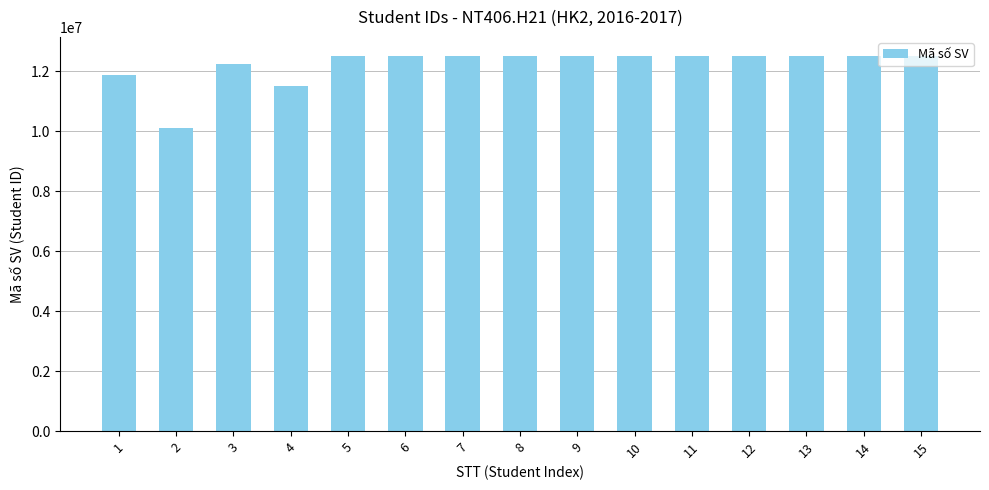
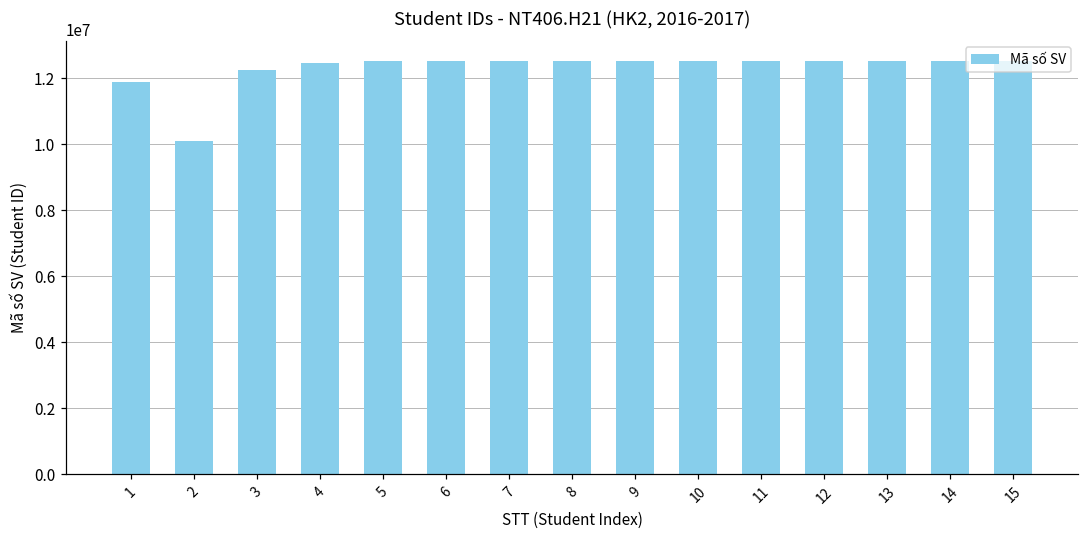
4: 11500000 -> 12500000
